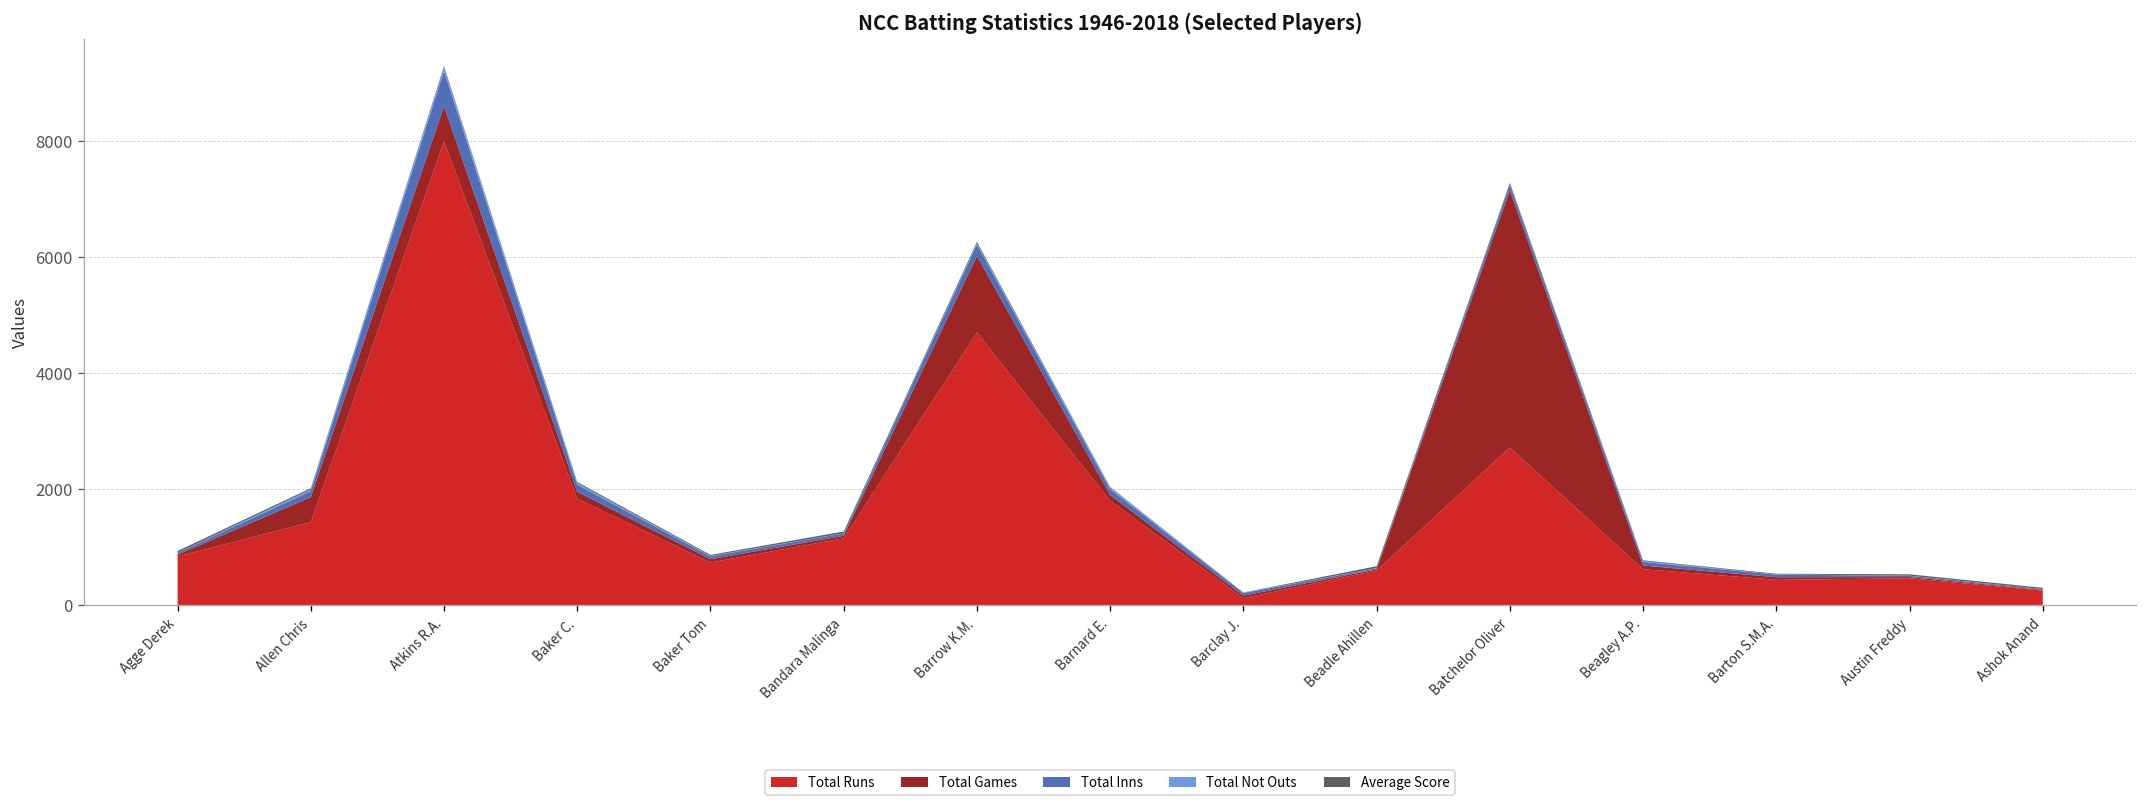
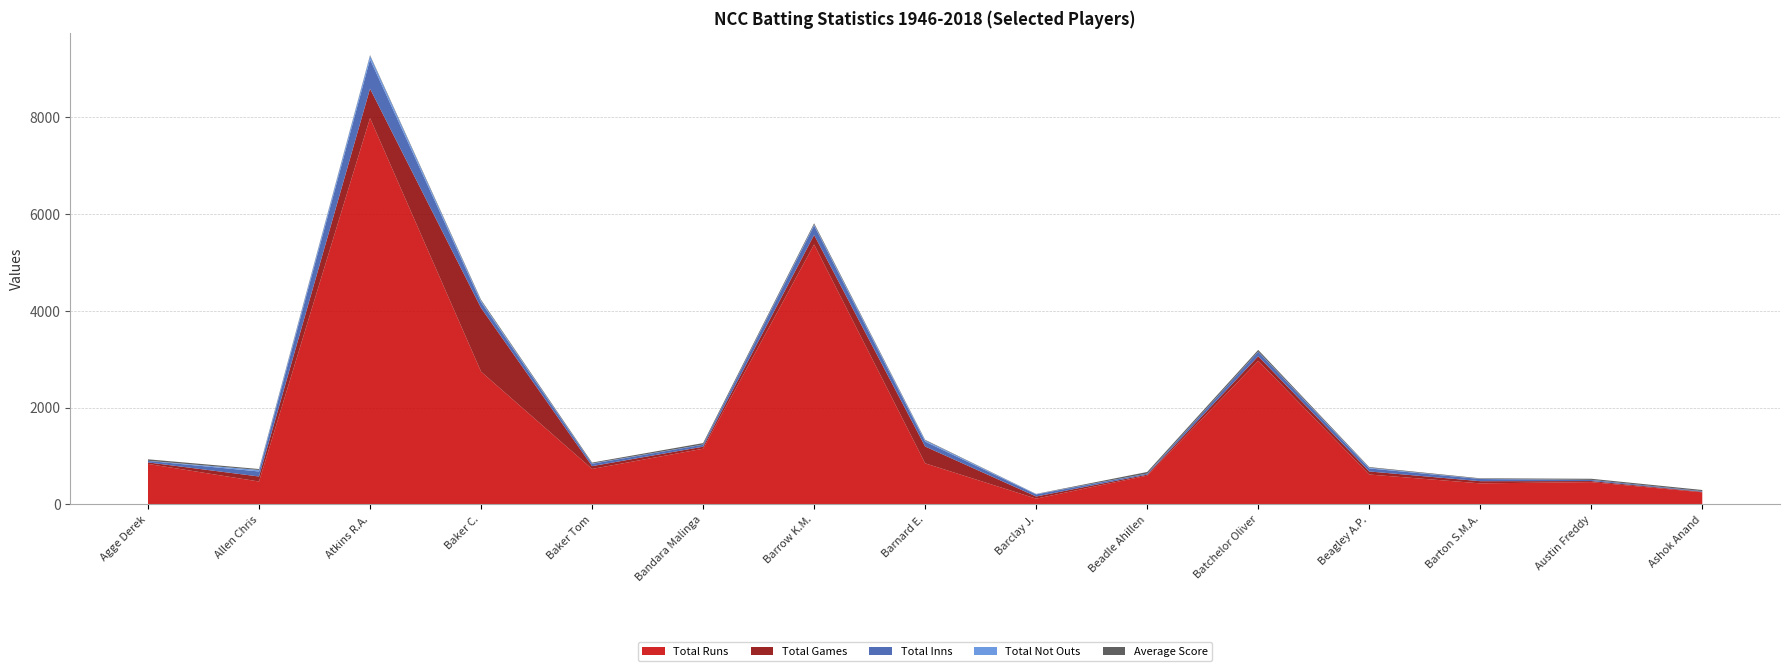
Total Runs, Allen Chris: 1400 -> 500
Total Games, Allen Chris: 400 -> 100
Total Runs, Baker C.: 1800 -> 2700
Total Games, Baker C.: 100 -> 1300
Total Runs, Barrow K.M.: 4700 -> 5400
Total Games, Barrow K.M.: 1300 -> 200
Total Runs, Barnard E.: 1800 -> 900
Total Games, Barnard E.: 100 -> 300
Total Runs, Batchelor Oliver: 2700 -> 3000
Total Games, Batchelor Oliver: 4400 -> 100
